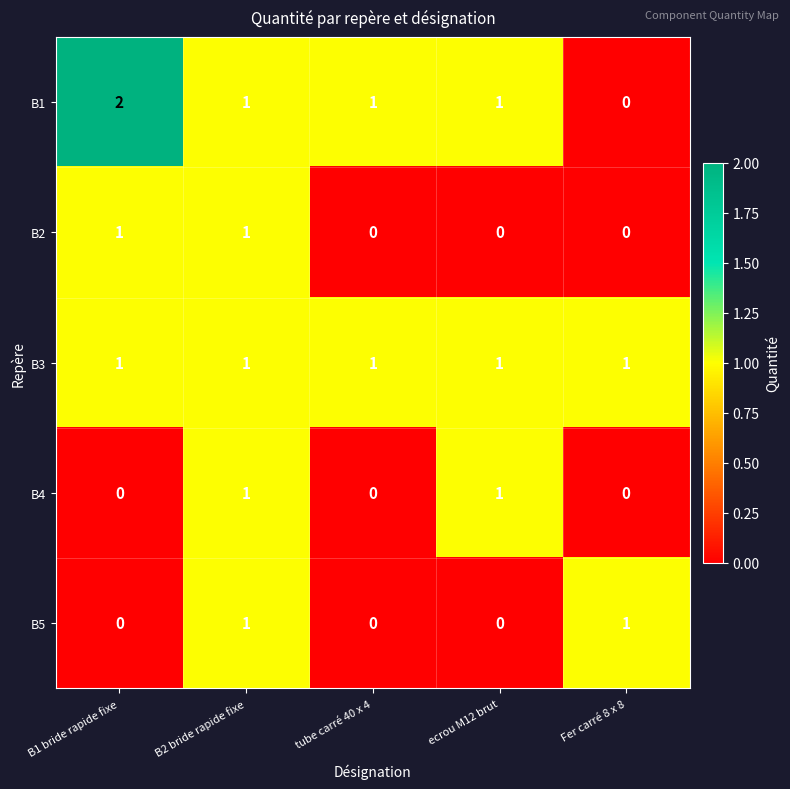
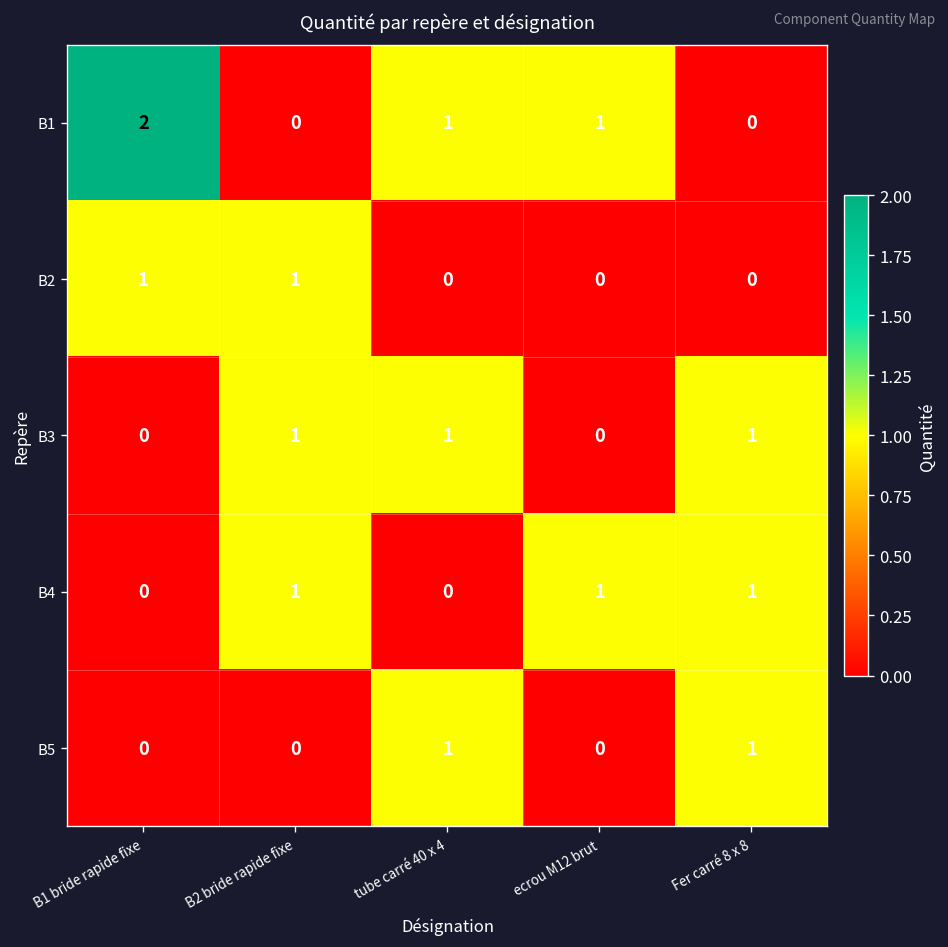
B1, B2 bride rapide fixe: 1 -> 0
B3, B1 bride rapide fixe: 1 -> 0
B3, ecrou M12 brut: 1 -> 0
B4, Fer carré 8 x 8: 0 -> 1
B5, B2 bride rapide fixe: 1 -> 0
B5, tube carré 40 x 4: 0 -> 1
